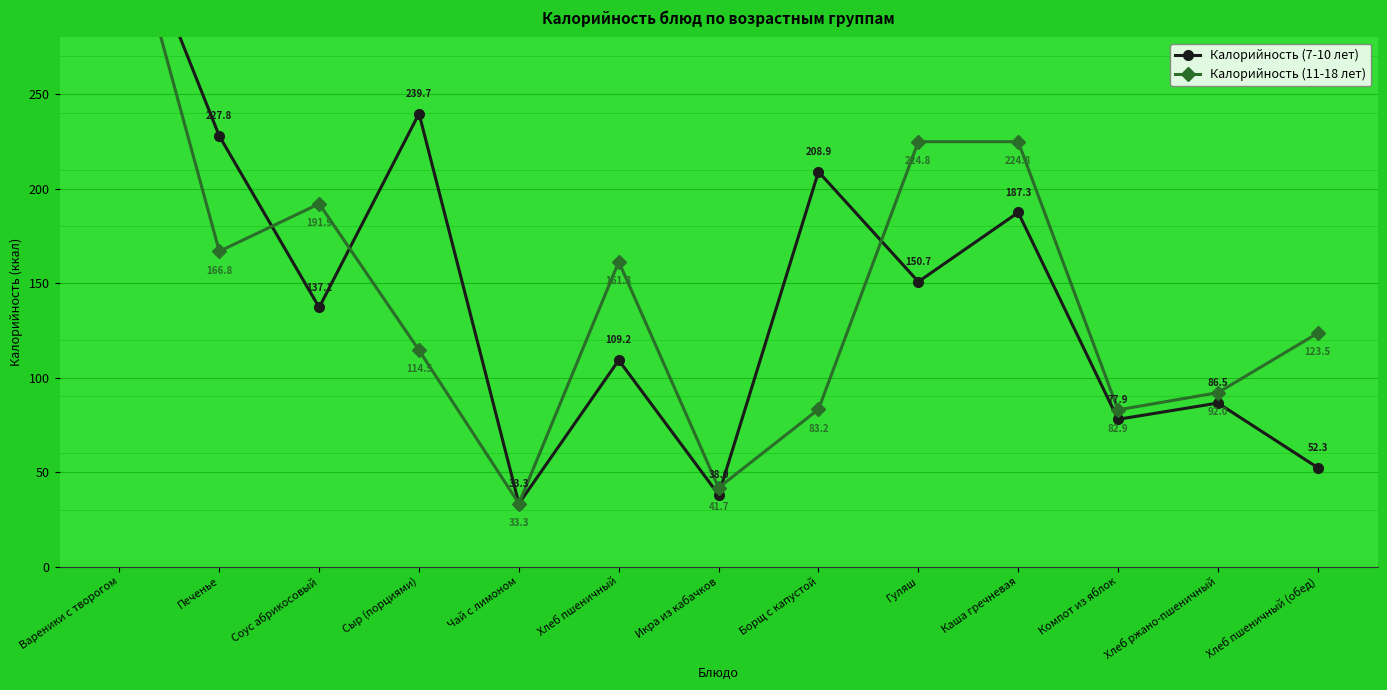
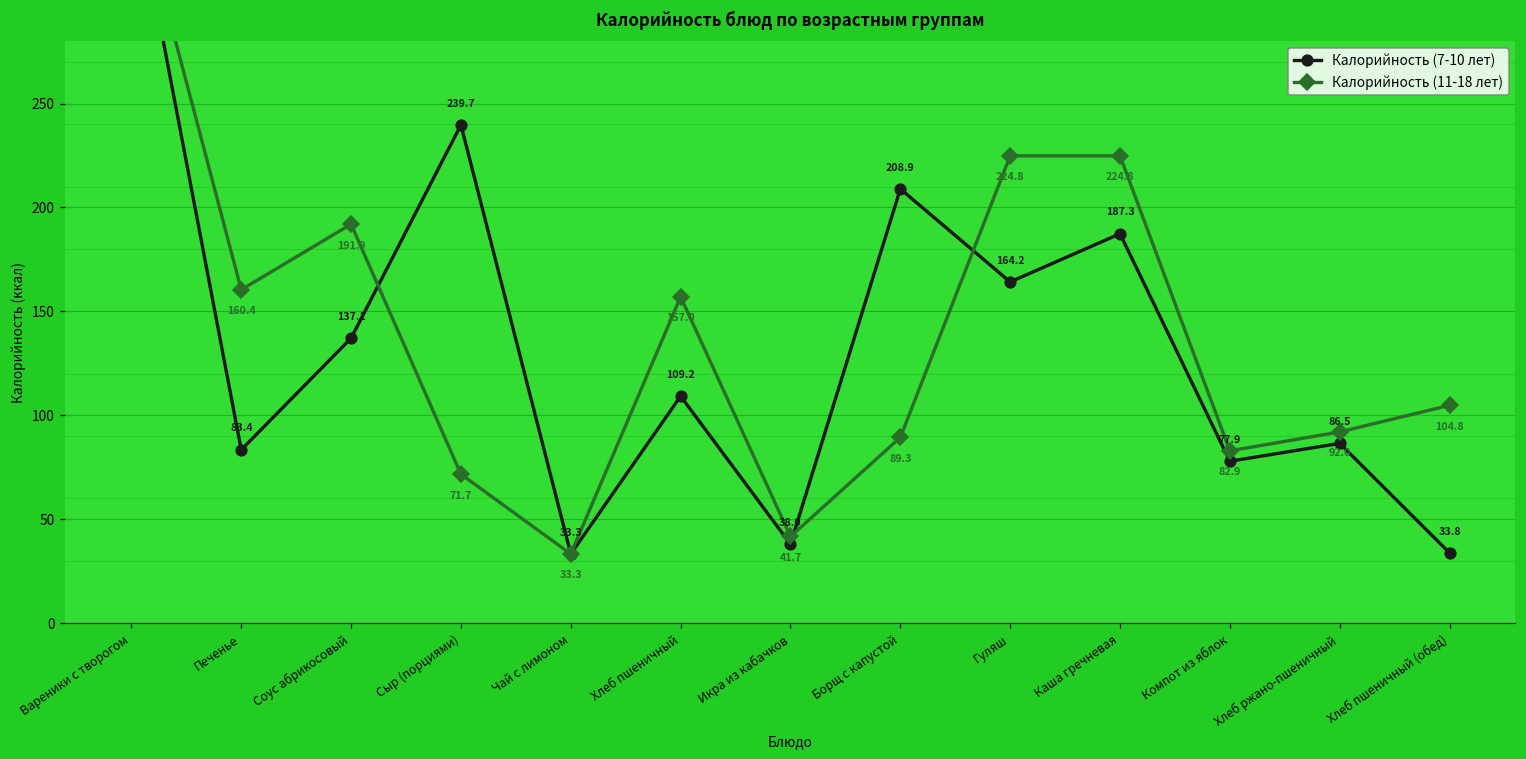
Калорийность (7-10 лет), Печенье: 227.8 -> 83.4
Калорийность (11-18 лет), Печенье: 166.8 -> 160.4
Калорийность (11-18 лет), Сыр (порциями): 114.5 -> 71.7
Калорийность (11-18 лет), Хлеб пшеничный: 161.3 -> 157.0
Калорийность (11-18 лет), Борщ с капустой: 83.2 -> 89.3
Калорийность (7-10 лет), Гуляш: 150.7 -> 164.2
Калорийность (7-10 лет), Хлеб пшеничный (обед): 52.3 -> 33.8
Калорийность (11-18 лет), Хлеб пшеничный (обед): 123.5 -> 104.8
